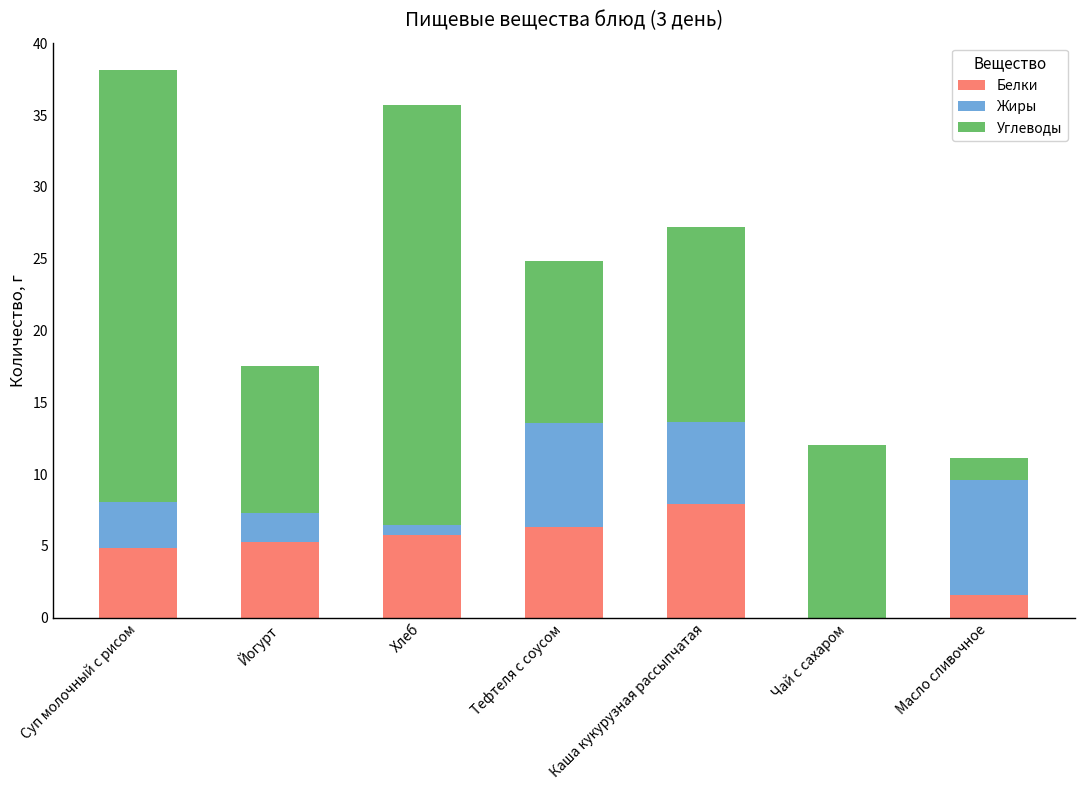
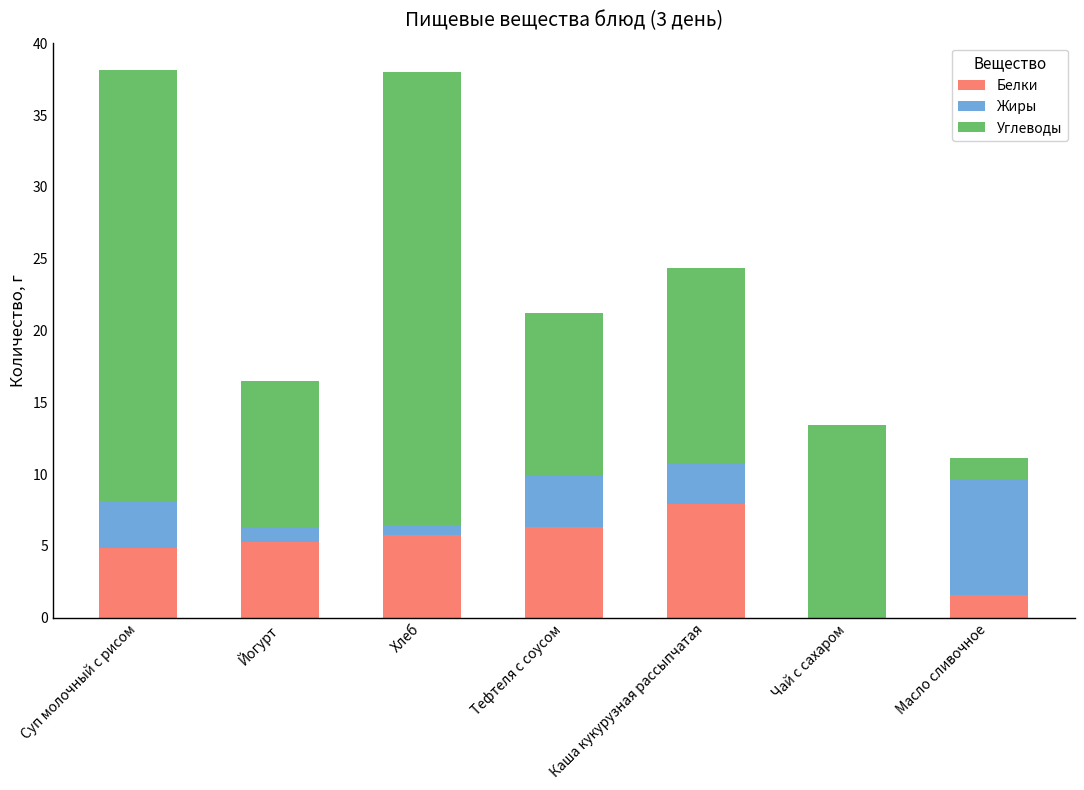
Жиры, Йогурт: 2 -> 1
Углеводы, Хлеб: 29.2 -> 31.6
Жиры, Тефтеля с соусом: 7.2 -> 3.6
Жиры, Каша кукурузная рассыпчатая: 5.7 -> 2.8
Углеводы, Чай с сахаром: 12.0 -> 13.5
